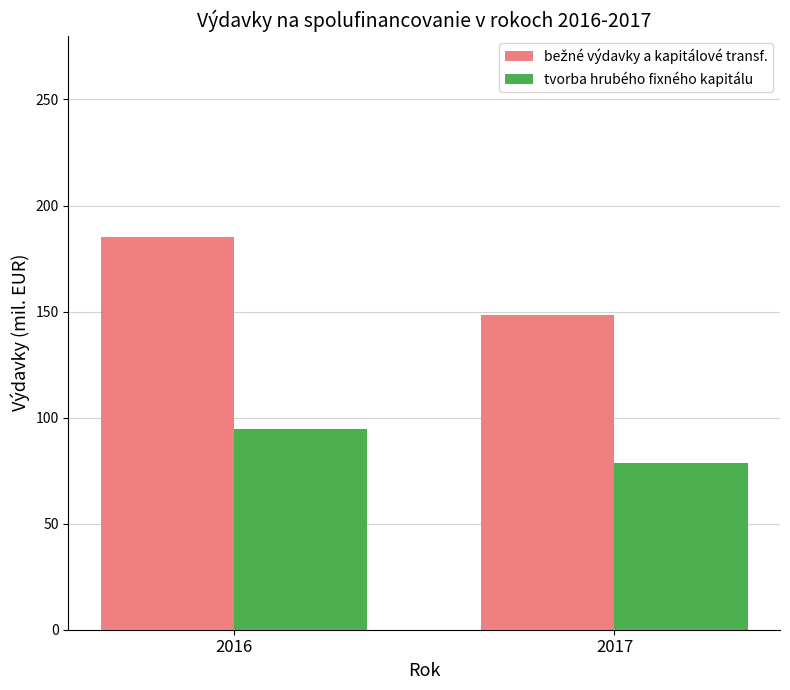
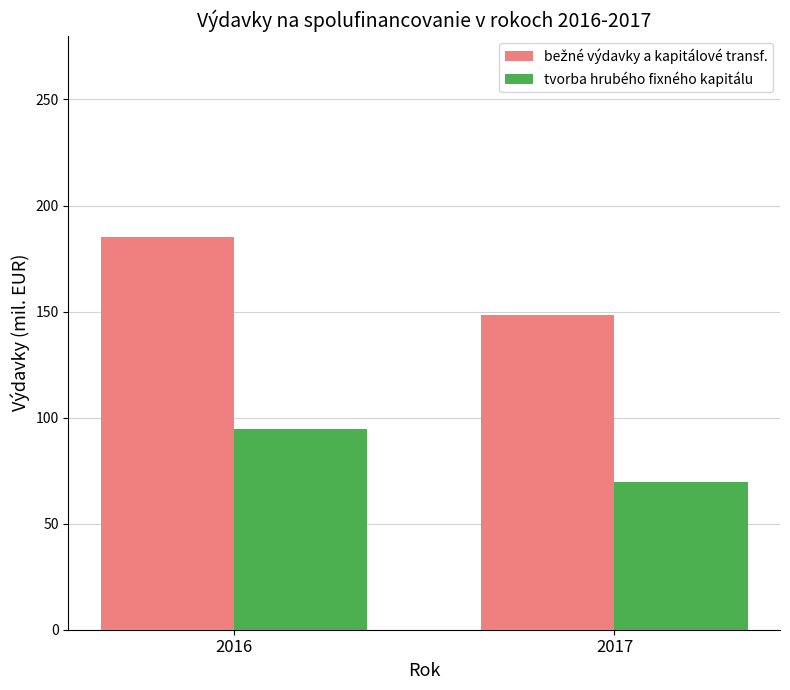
tvorba hrubého fixného kapitálu, 2017: 79 -> 70
